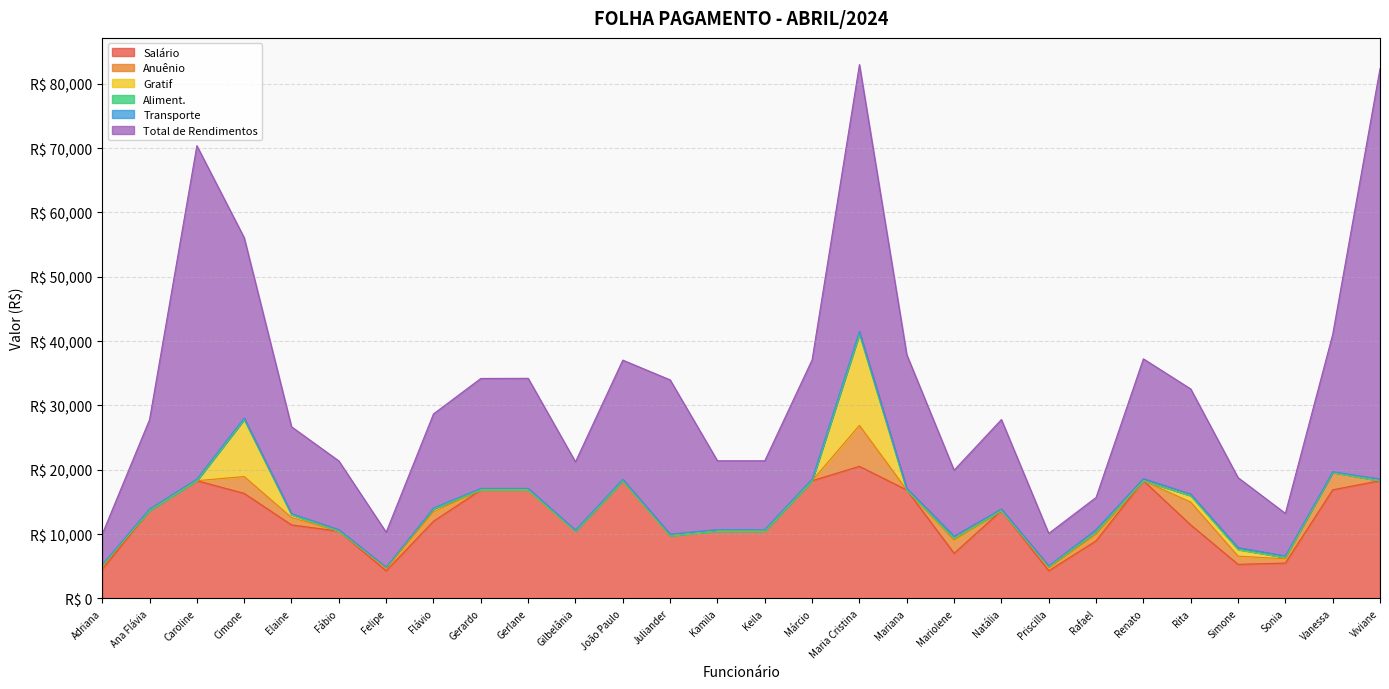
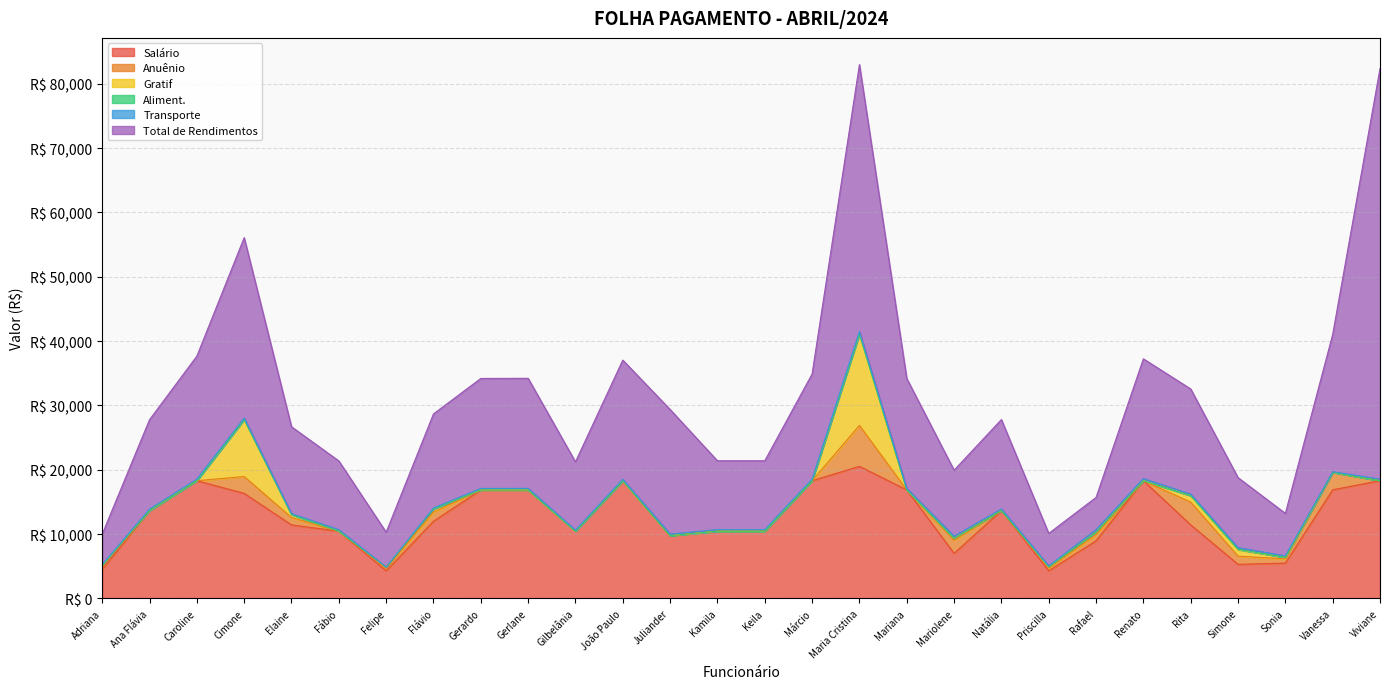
Total de Rendimentos, Caroline: R$ 52,000 -> R$ 19,000
Total de Rendimentos, Juliander: R$ 24,000 -> R$ 19,000
Total de Rendimentos, Márcio: R$ 19,000 -> R$ 16,000
Total de Rendimentos, Mariana: R$ 21,000 -> R$ 17,000
